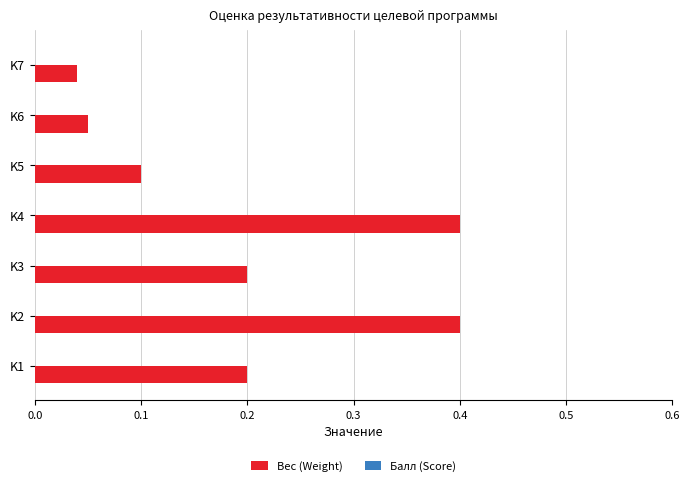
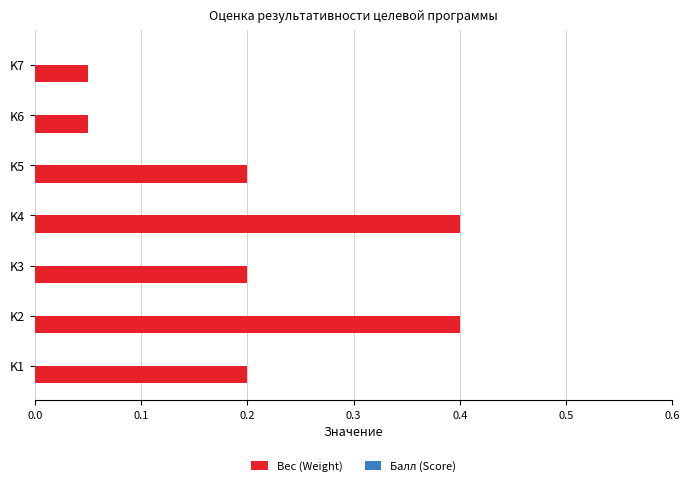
Вес (Weight), K7: 0.04 -> 0.05
Вес (Weight), K5: 0.1 -> 0.2
